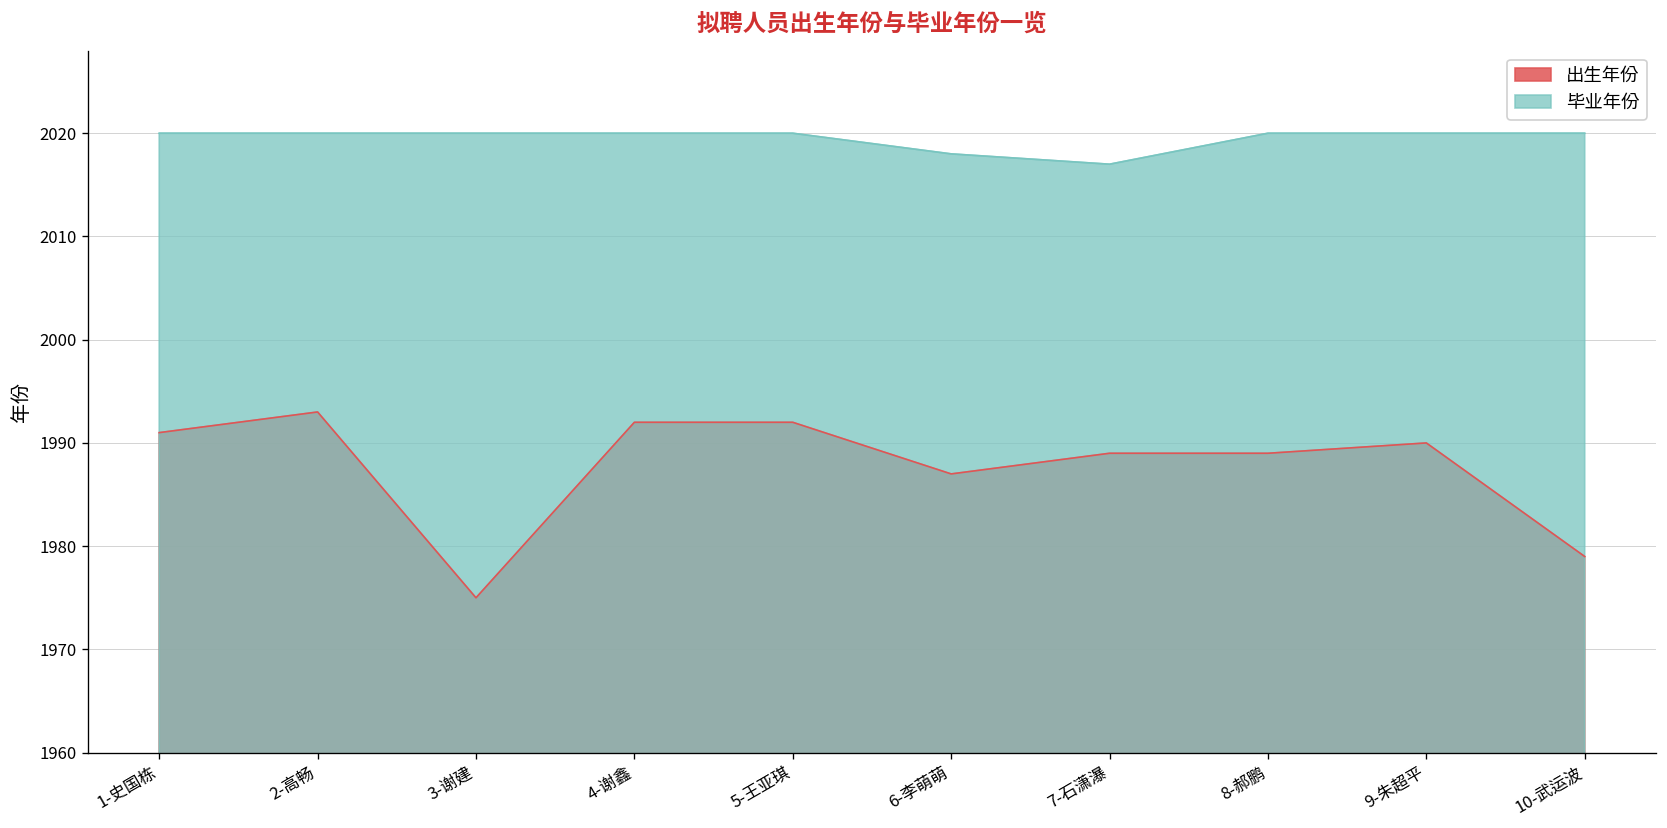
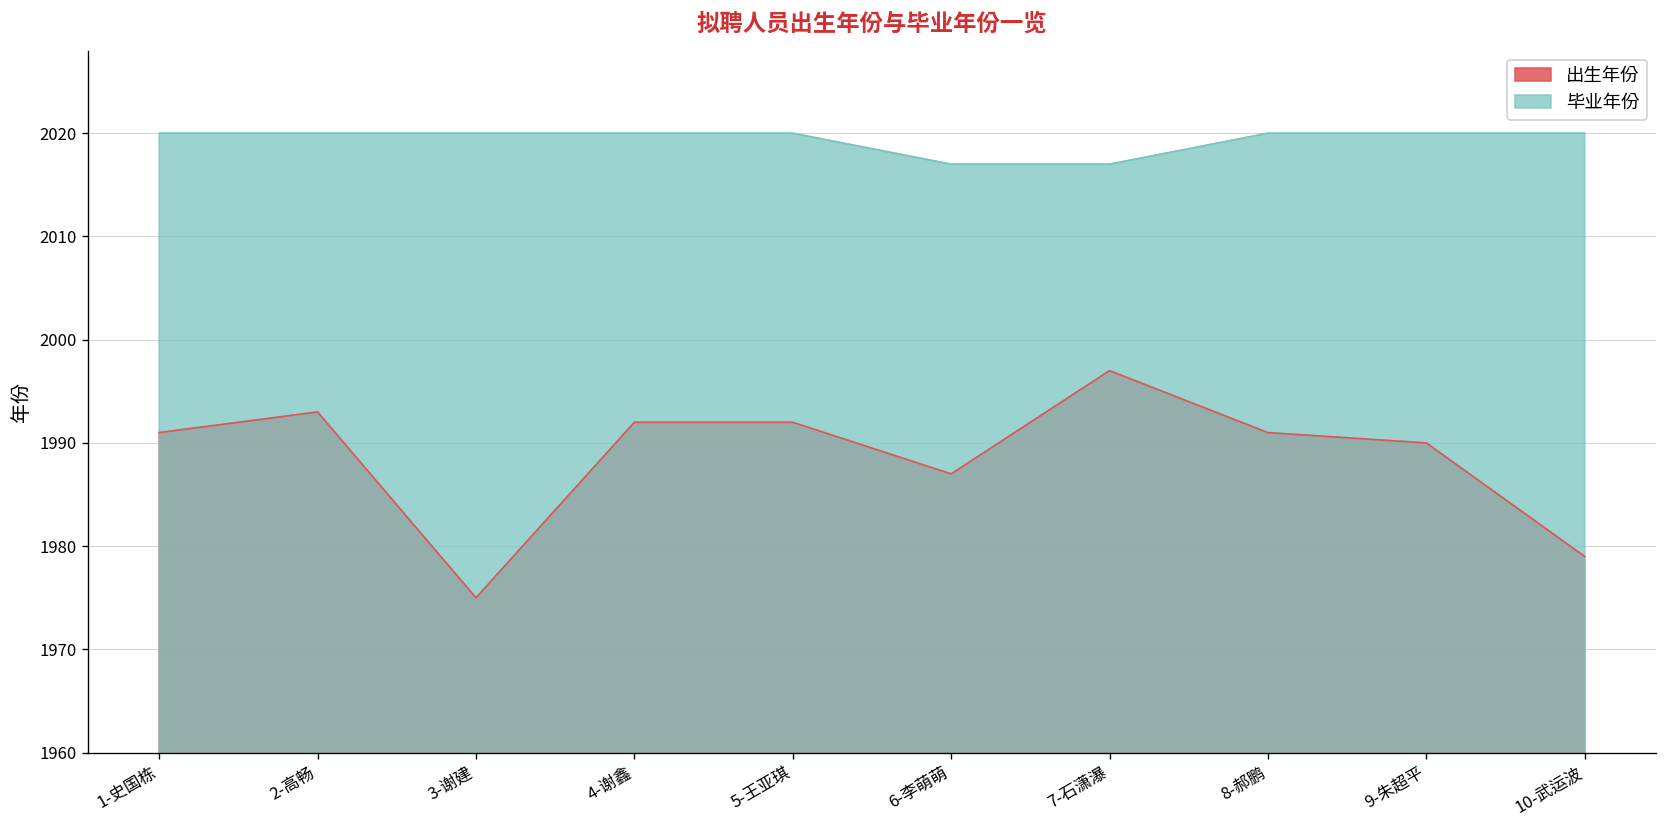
毕业年份, 6-李萌萌: 2018 -> 2017
出生年份, 7-石潇瀑: 1989 -> 1997
出生年份, 8-郝鹏: 1989 -> 1991
